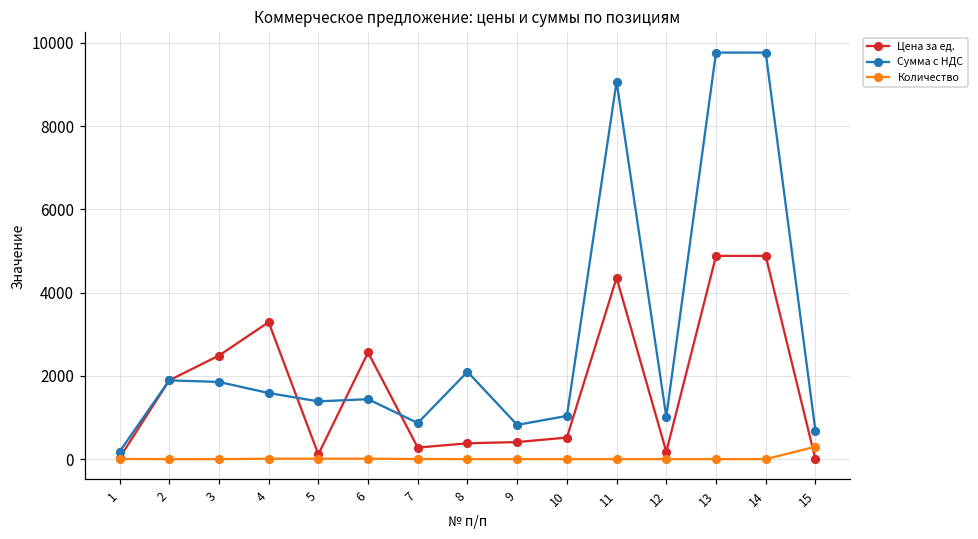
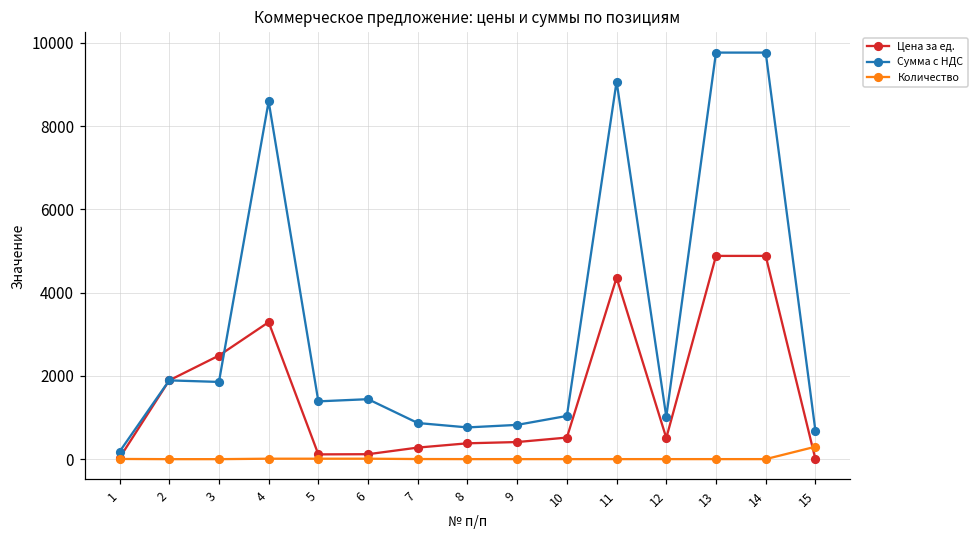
Сумма с НДС, 4: 1600 -> 8600
Цена за ед., 6: 2600 -> 100
Сумма с НДС, 8: 2100 -> 800
Цена за ед., 12: 200 -> 500
